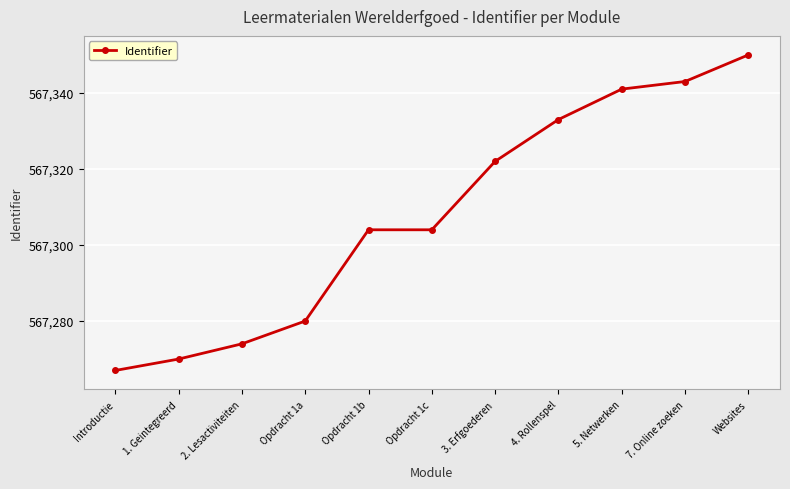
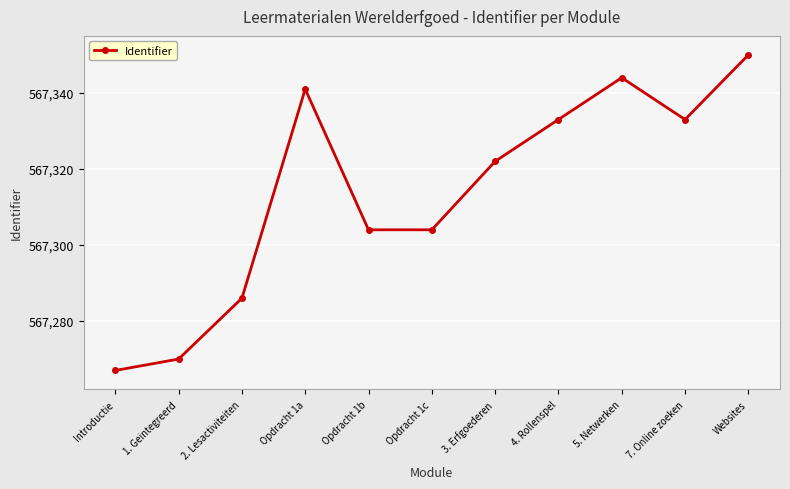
2. Lesactiviteiten: 567,274 -> 567,286
Opdracht 1a: 567,280 -> 567,341
5. Netwerken: 567,341 -> 567,344
7. Online zoeken: 567,343 -> 567,333
